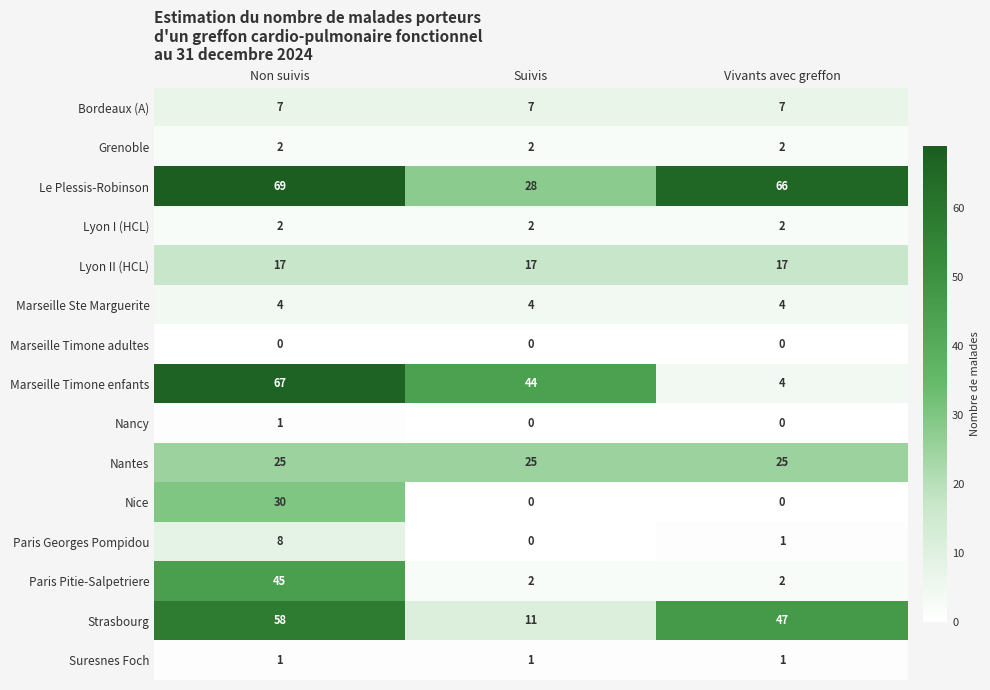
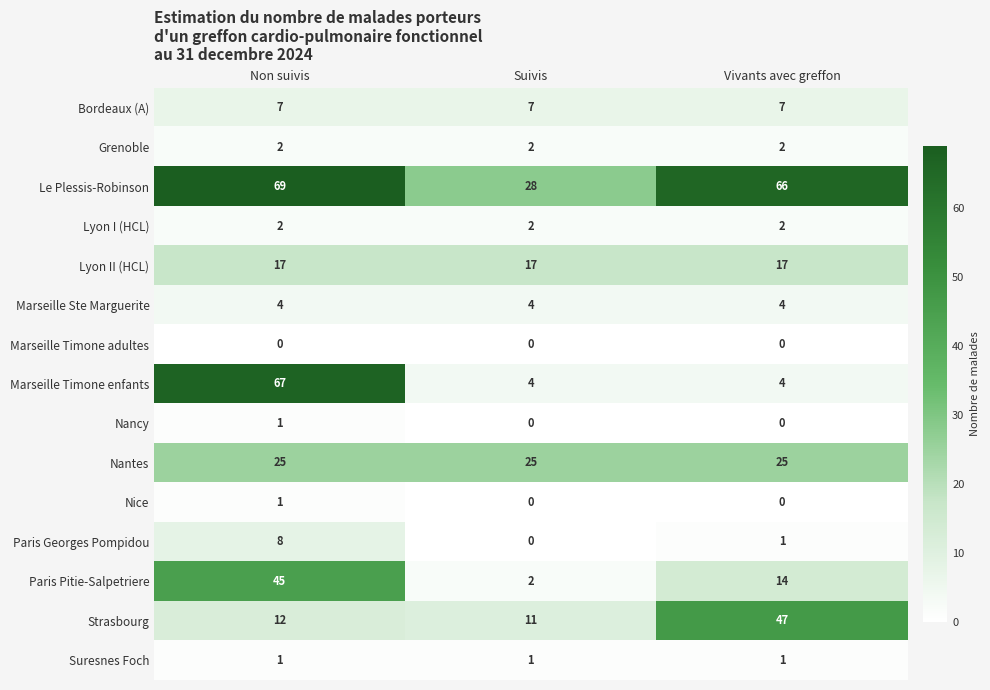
Marseille Timone enfants, Suivis: 44 -> 4
Nice, Non suivis: 30 -> 1
Paris Pitie-Salpetriere, Vivants avec greffon: 2 -> 14
Strasbourg, Non suivis: 58 -> 12
